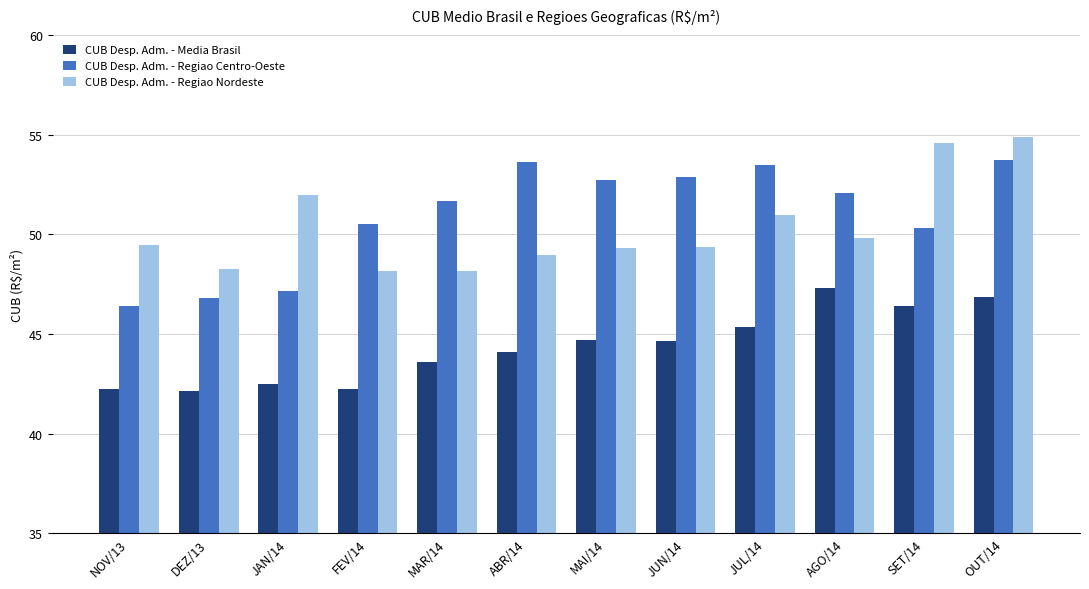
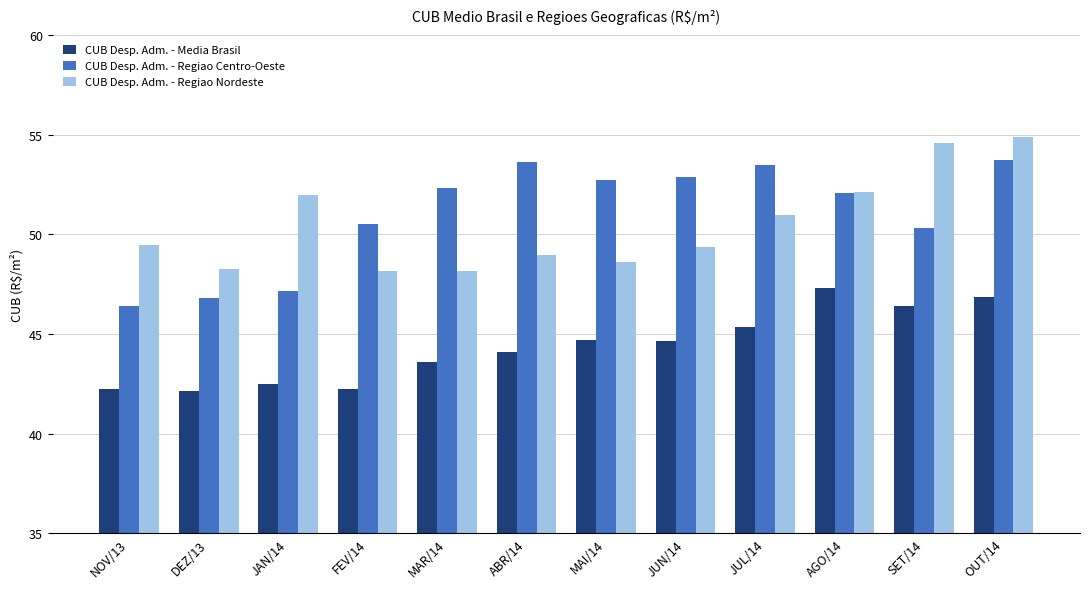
CUB Desp. Adm. - Regiao Centro-Oeste, MAR/14: 51.7 -> 52.3
CUB Desp. Adm. - Regiao Nordeste, MAI/14: 49.3 -> 48.6
CUB Desp. Adm. - Regiao Nordeste, AGO/14: 49.8 -> 52.1
